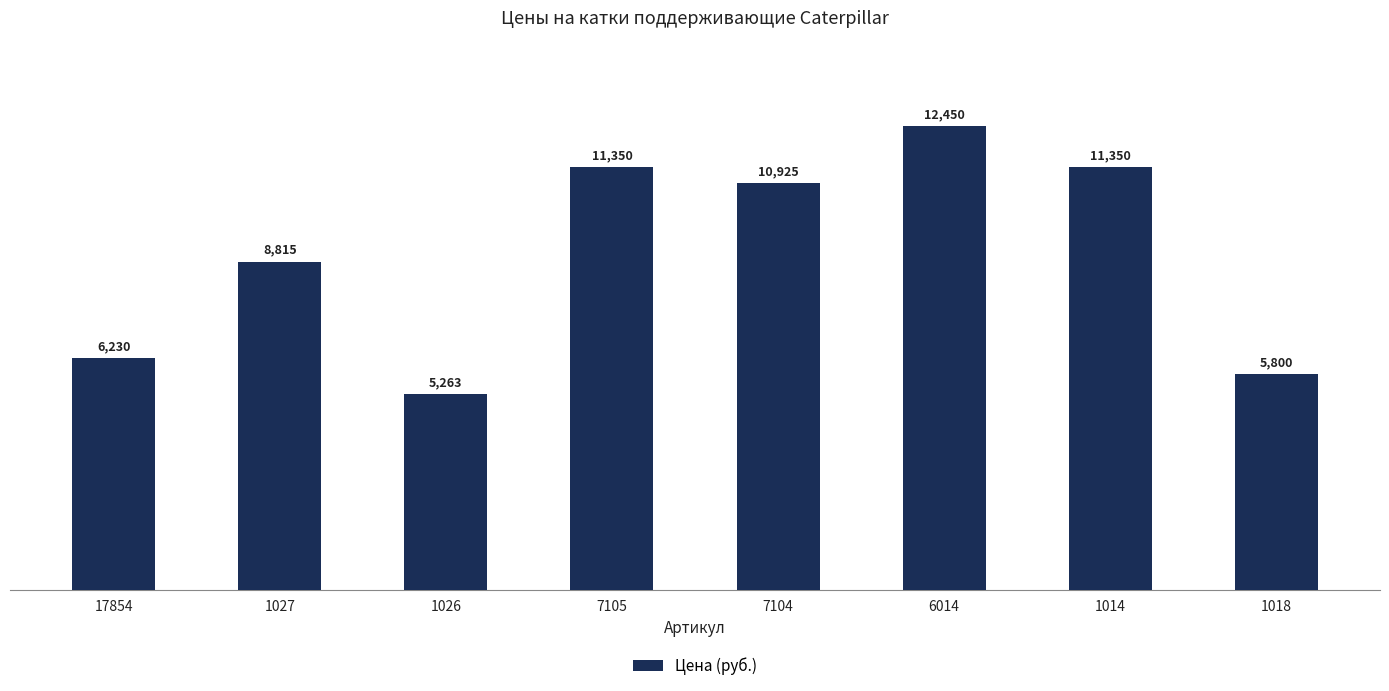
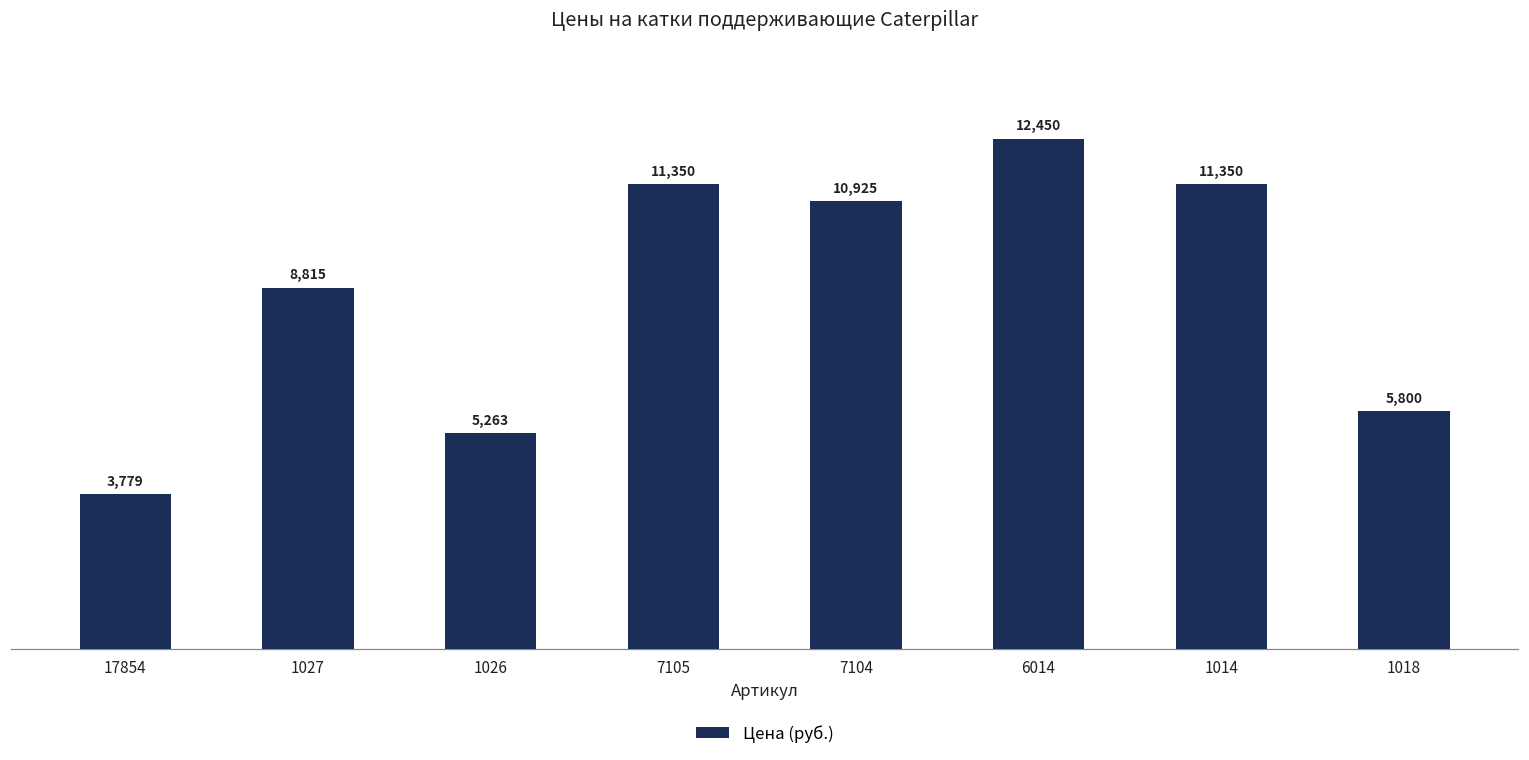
17854: 6,230 -> 3,779
